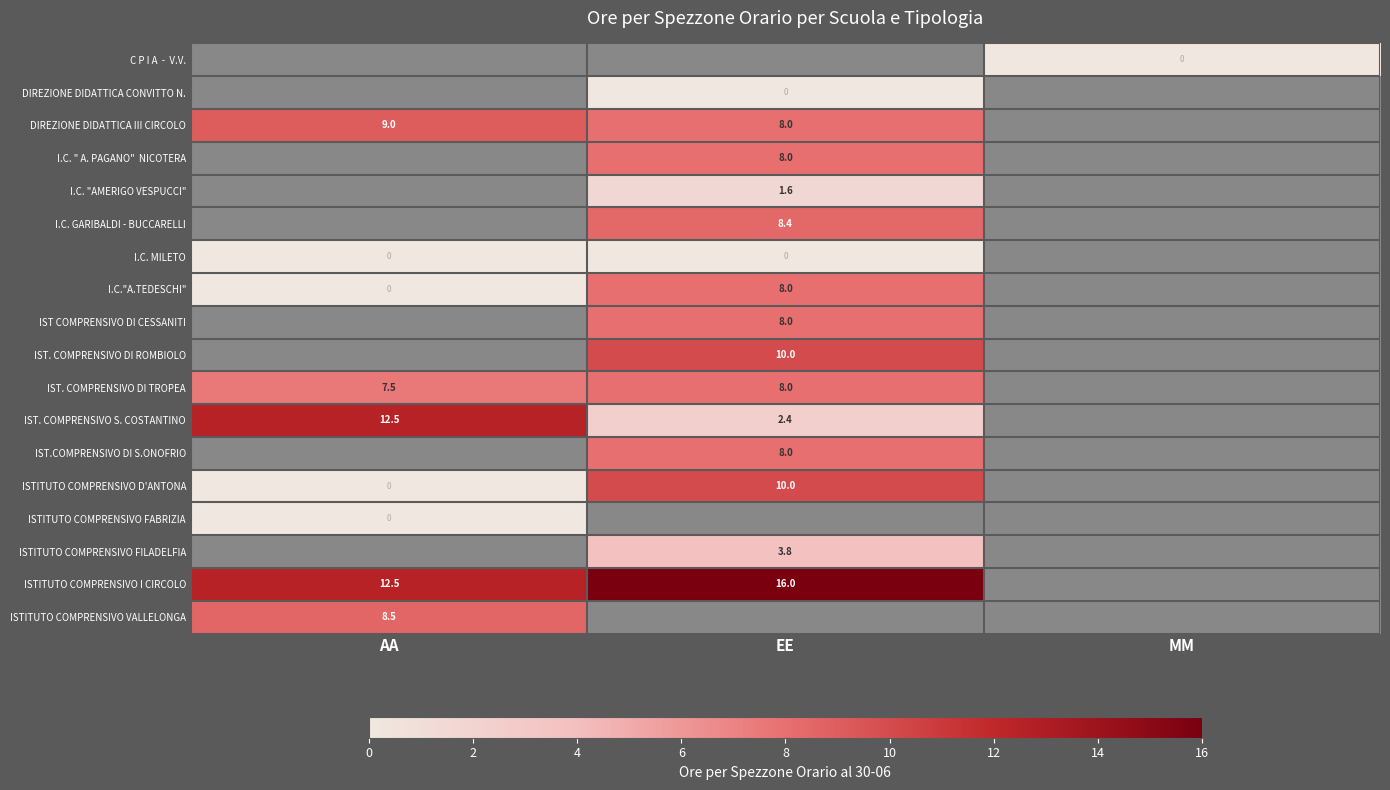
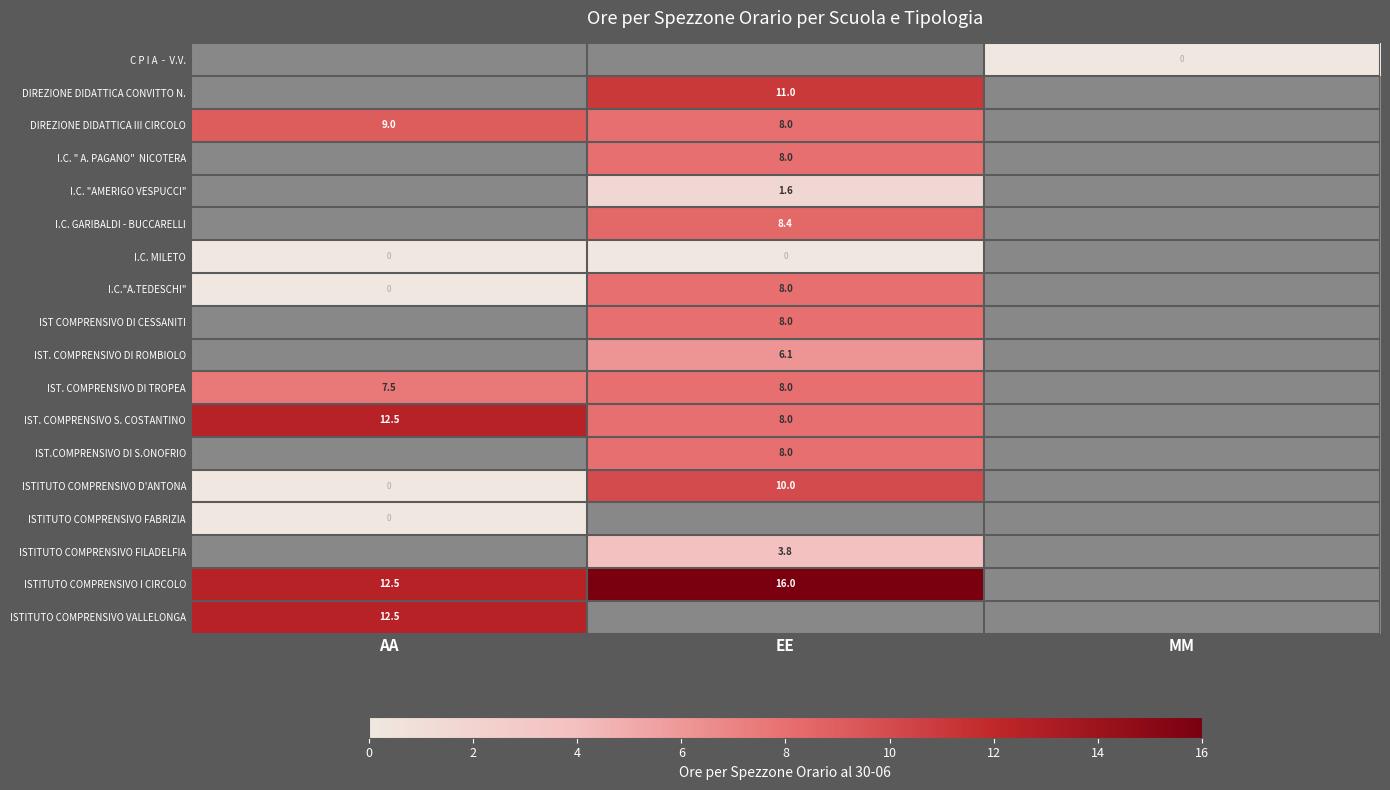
DIREZIONE DIDATTICA CONVITTO N., EE: 0 -> 11.0
IST. COMPRENSIVO DI ROMBIOLO, EE: 10.0 -> 6.1
IST. COMPRENSIVO S. COSTANTINO, EE: 2.4 -> 8.0
ISTITUTO COMPRENSIVO VALLELONGA, AA: 8.5 -> 12.5
